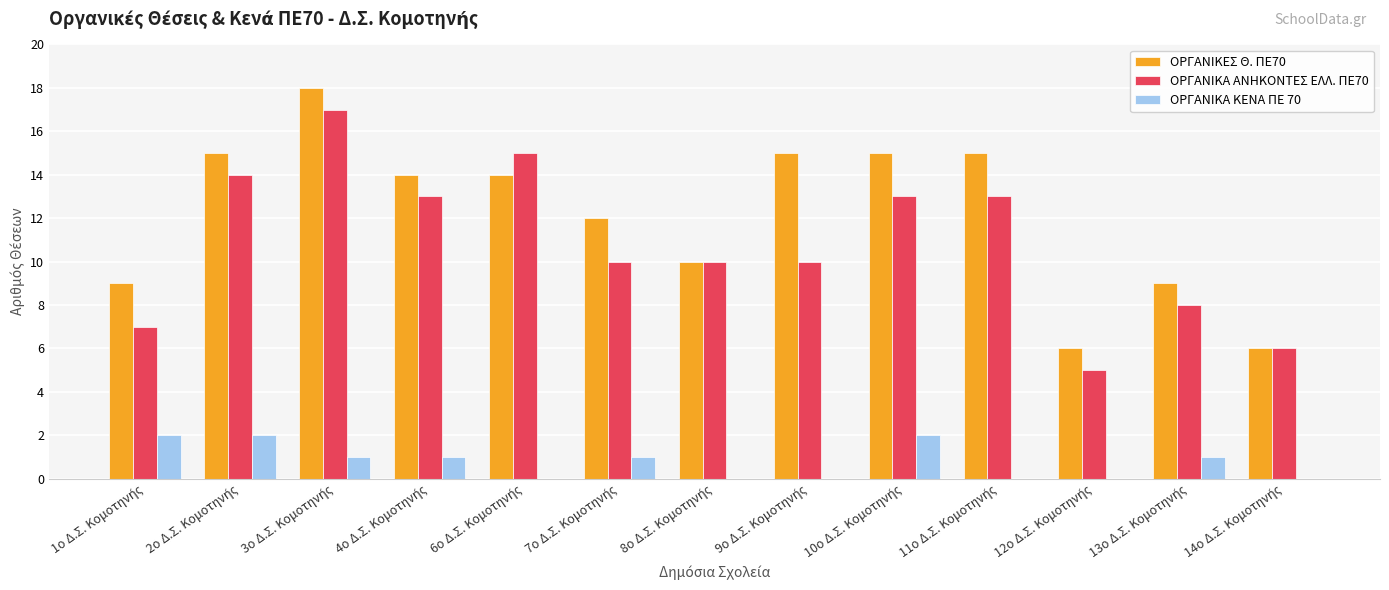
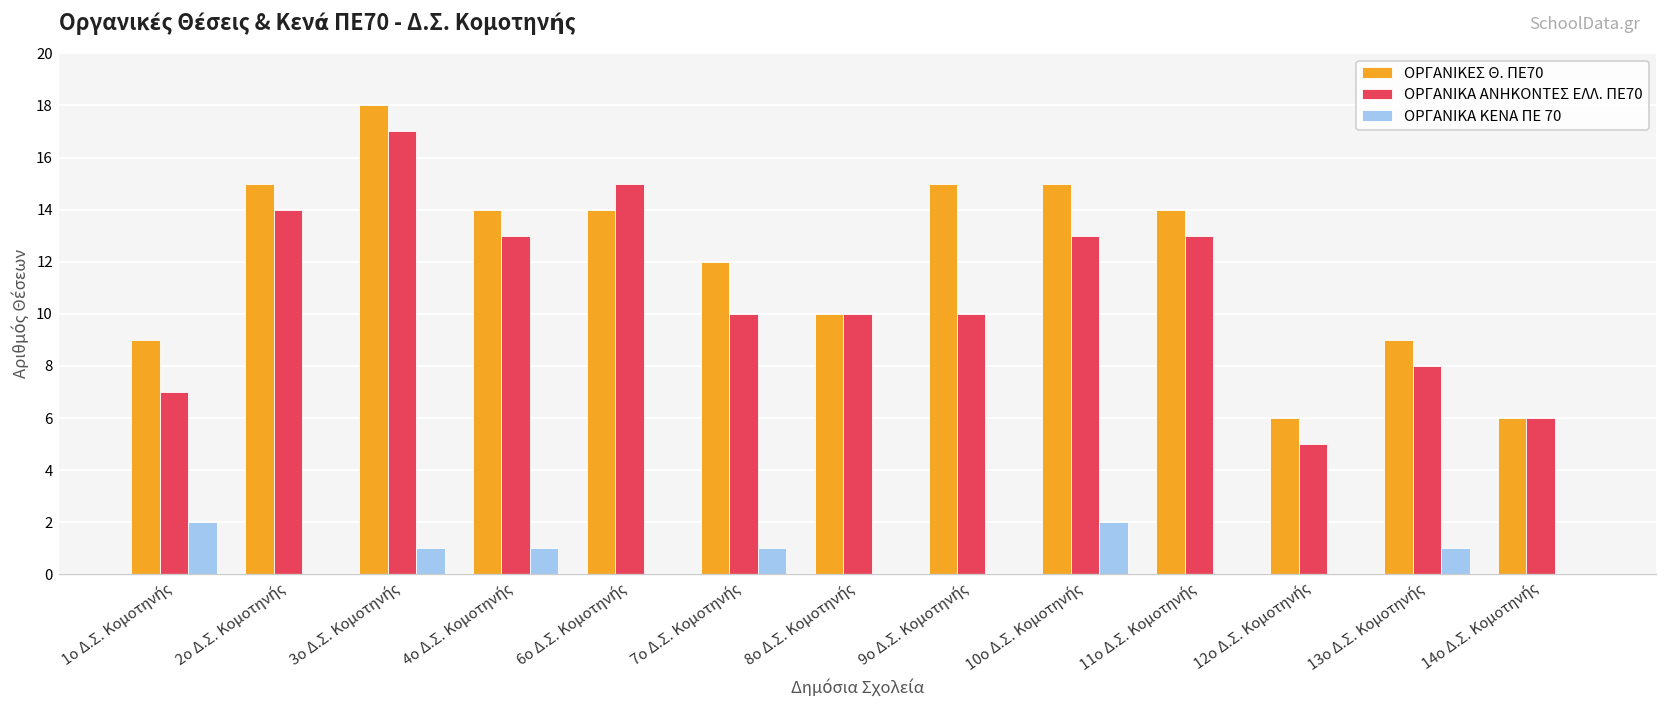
ΟΡΓΑΝΙΚΑ ΚΕΝΑ ΠΕ 70, 2ο Δ.Σ. Κομοτηνής: 2 -> 0
ΟΡΓΑΝΙΚΕΣ Θ. ΠΕ70, 11ο Δ.Σ. Κομοτηνής: 15 -> 14
